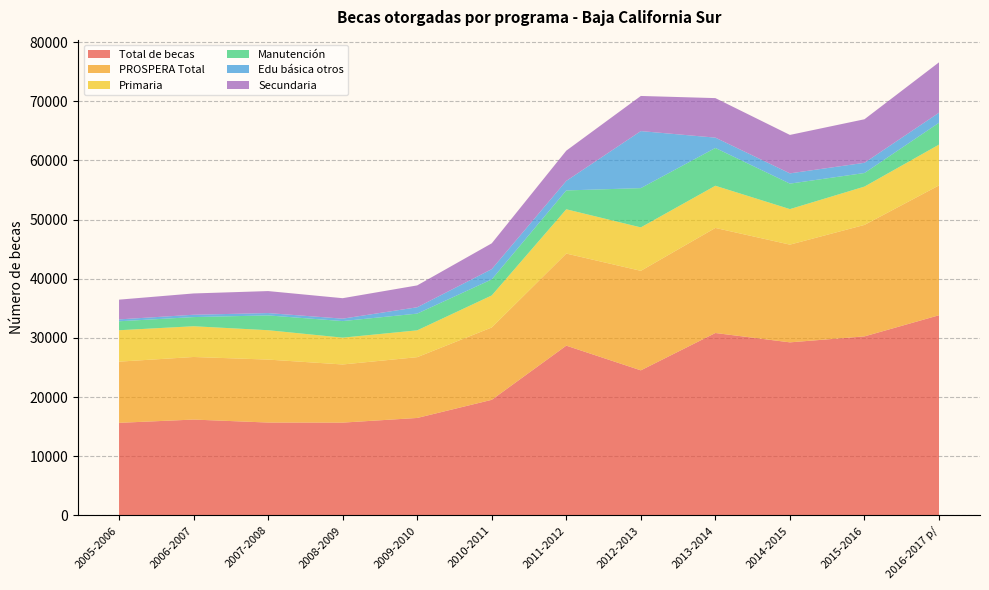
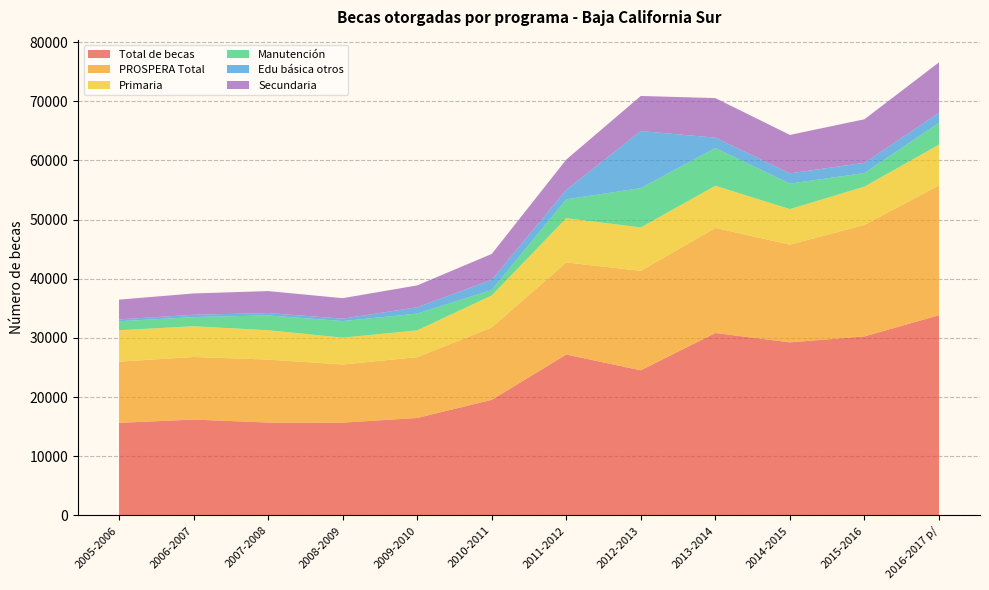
Manutención, 2010-2011: 3000 -> 1000
Total de becas, 2011-2012: 29000 -> 27000
